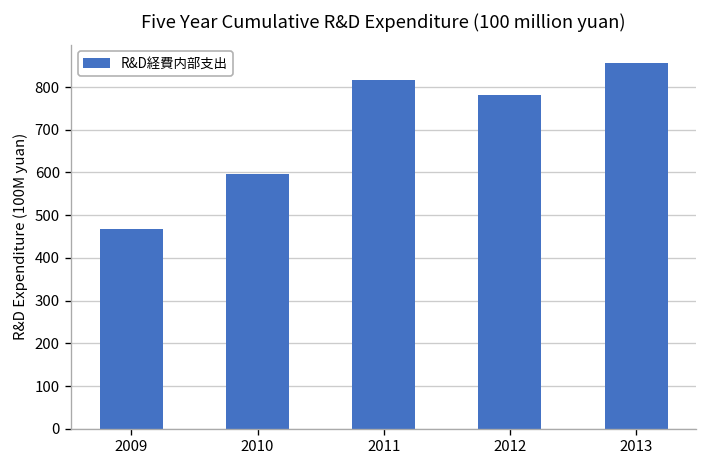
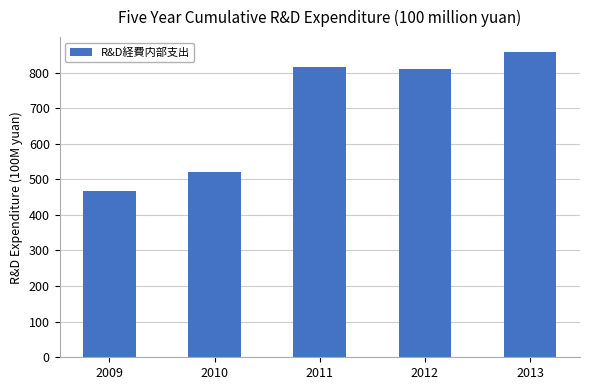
2010: 600 -> 520
2012: 780 -> 810
